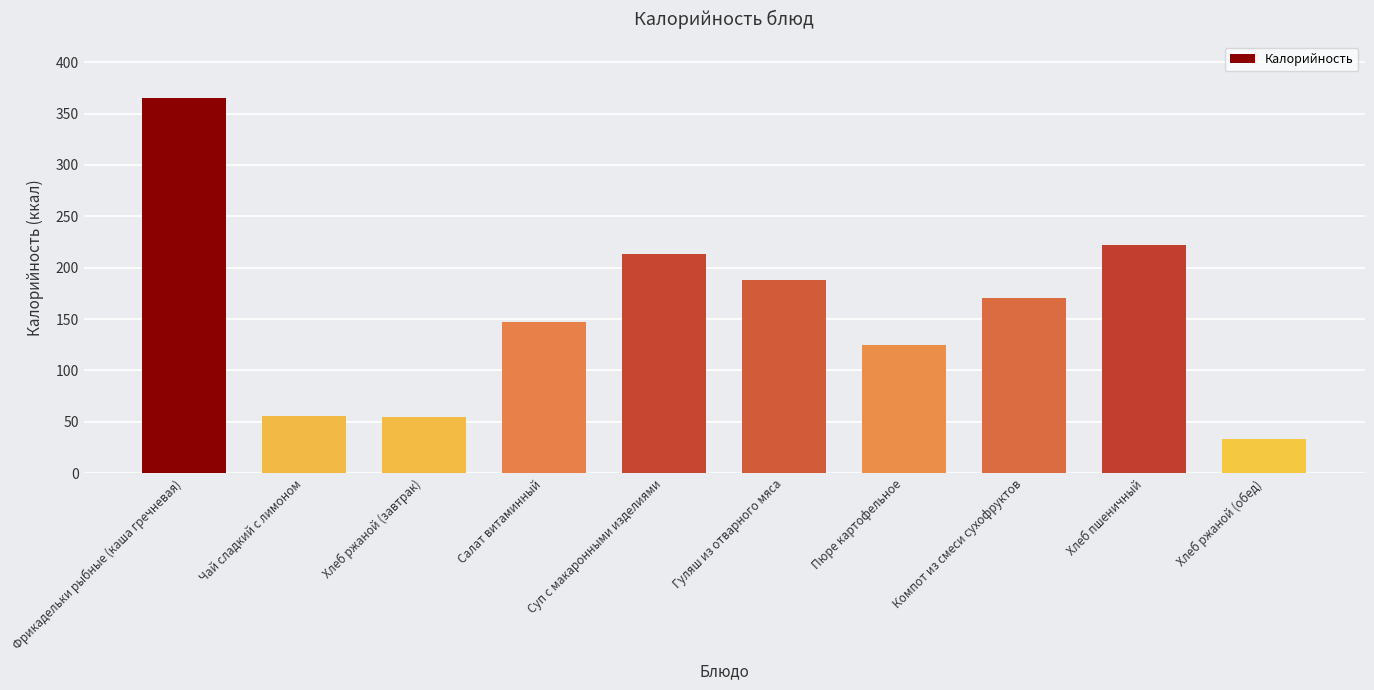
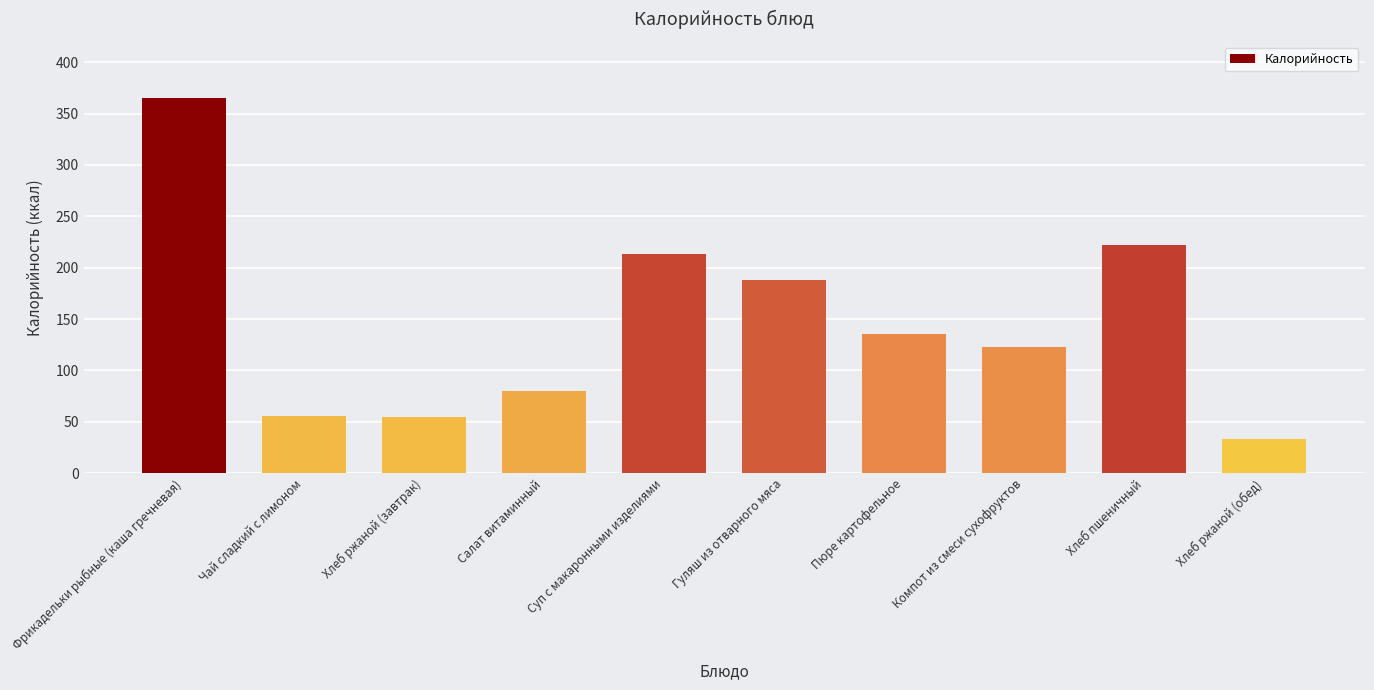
Салат витаминный: 147 -> 80
Пюре картофельное: 125 -> 135
Компот из смеси сухофруктов: 170 -> 123
